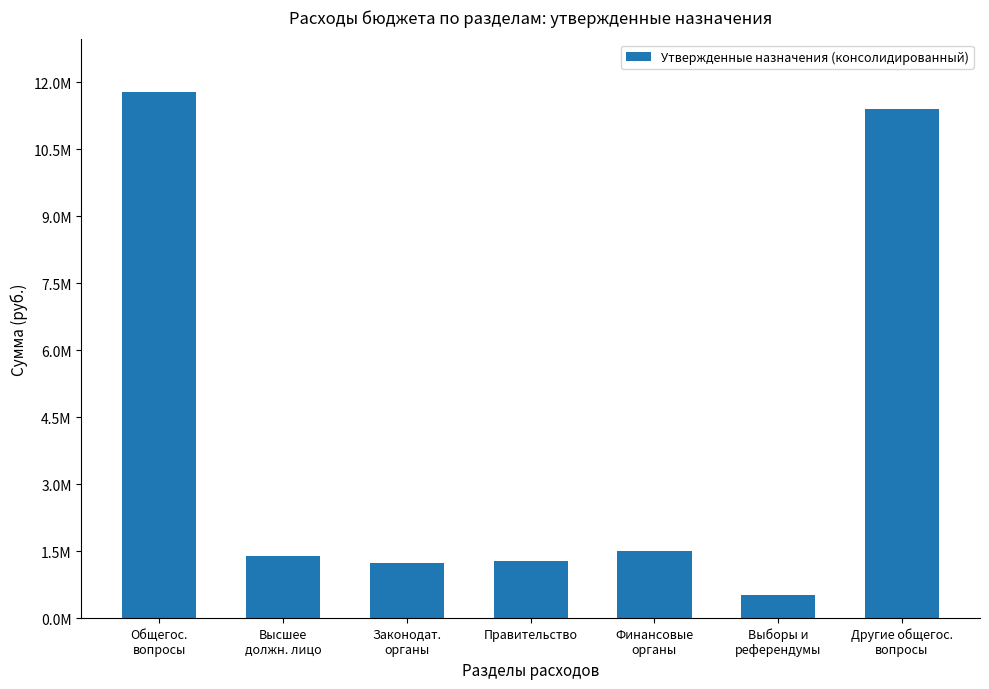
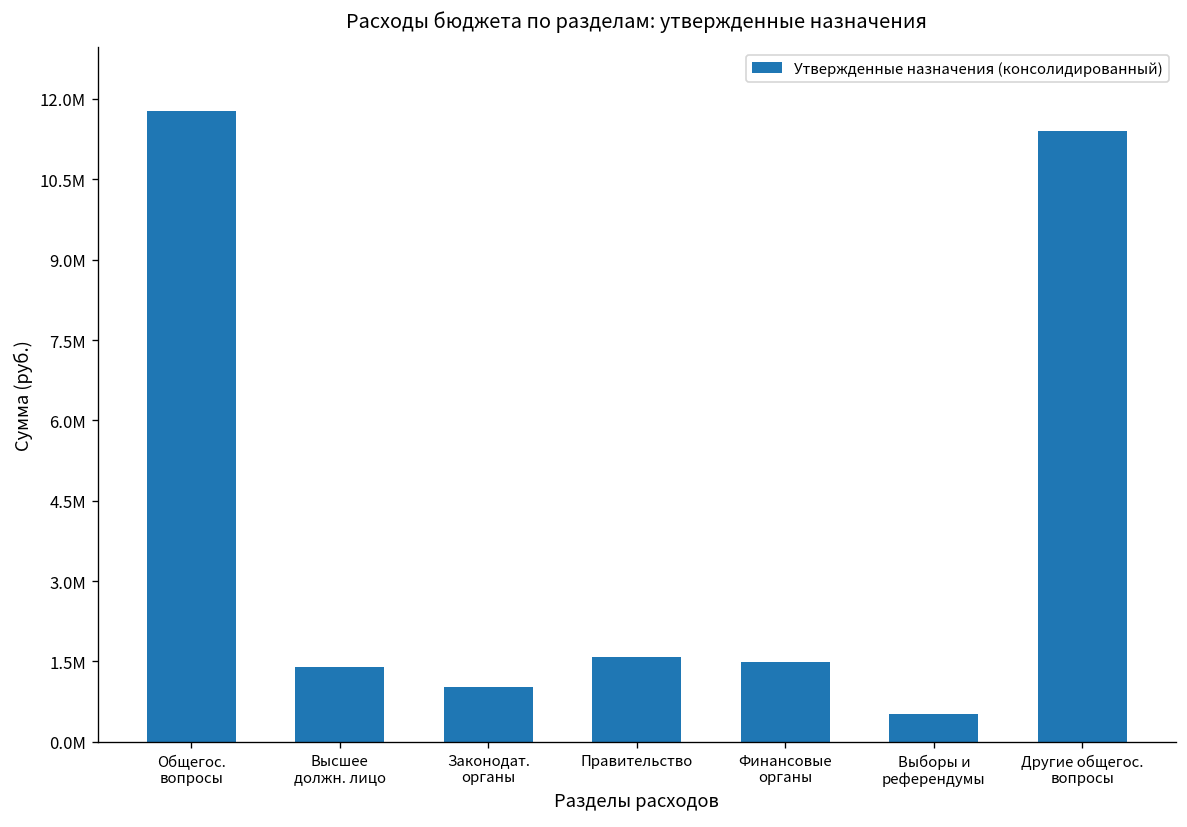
Законодат. органы: 1200000 -> 1000000
Правительство: 1300000 -> 1600000
